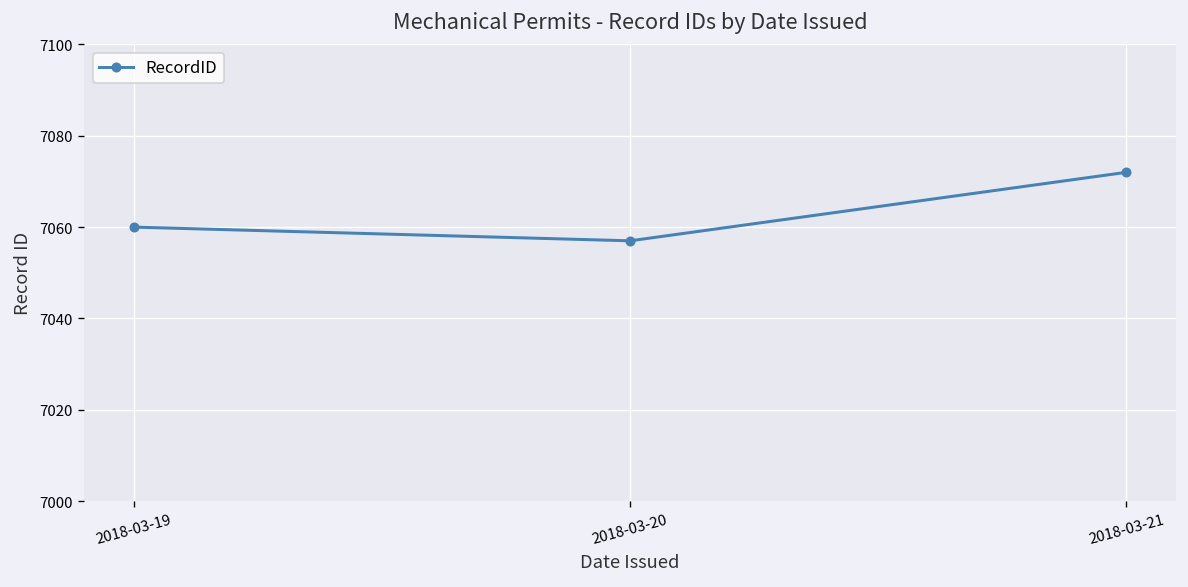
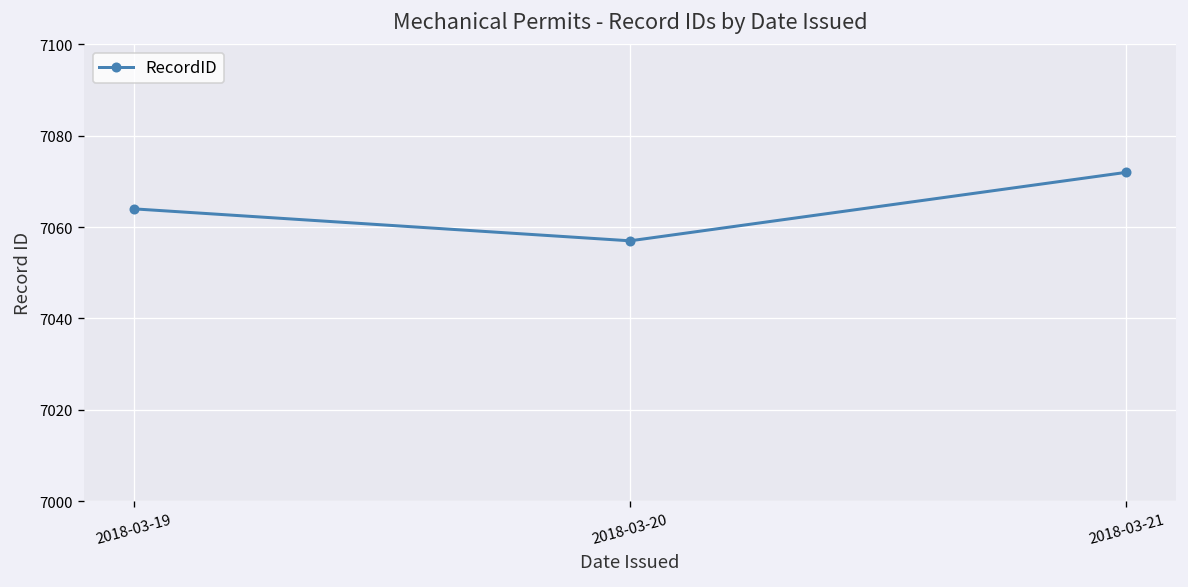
2018-03-19: 7060 -> 7064
